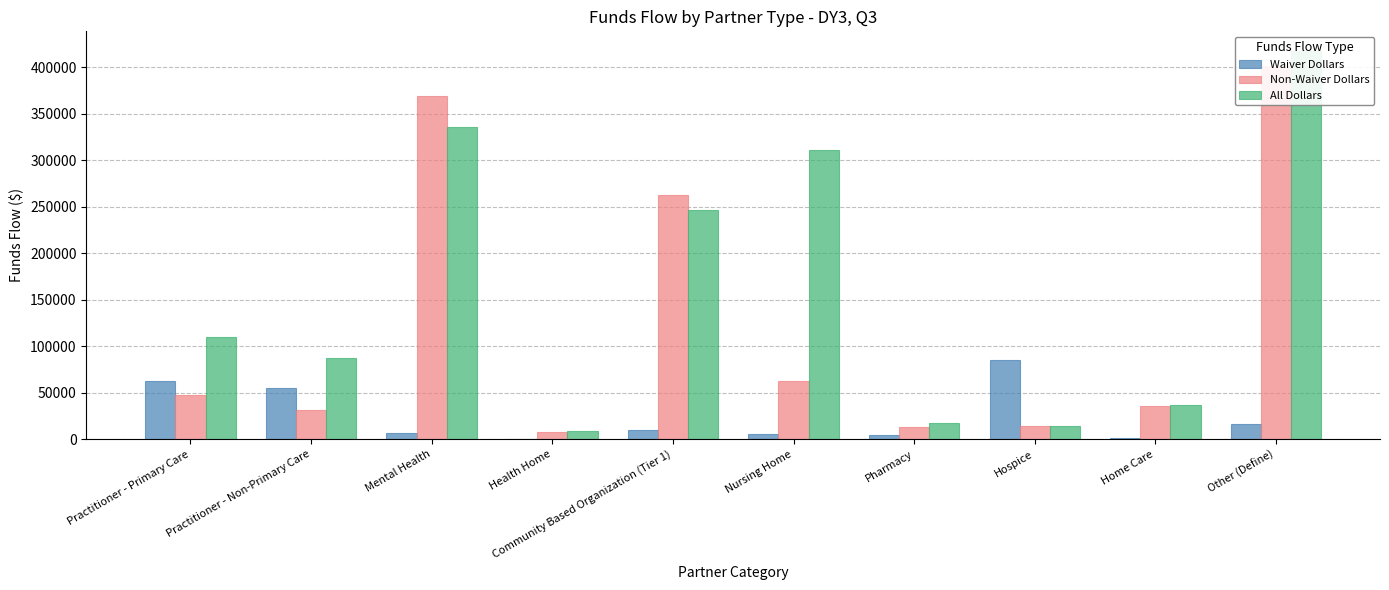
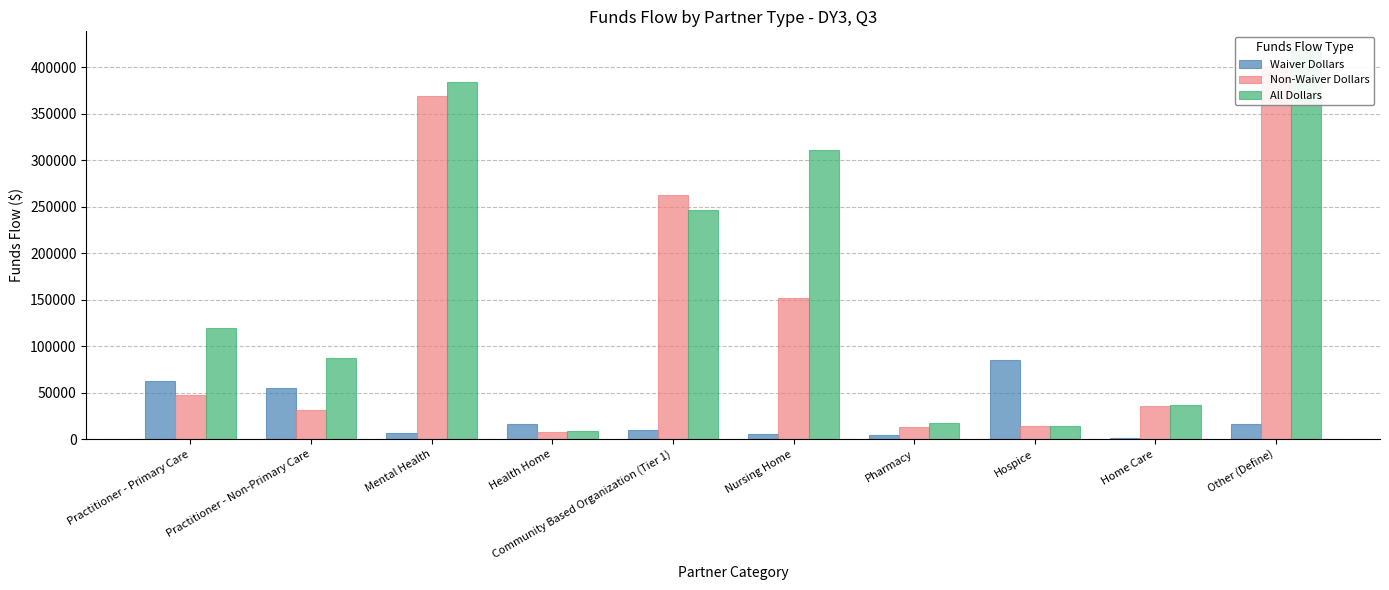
All Dollars, Practitioner - Primary Care: 110000 -> 120000
All Dollars, Mental Health: 340000 -> 380000
Waiver Dollars, Health Home: 0 -> 20000
Non-Waiver Dollars, Nursing Home: 60000 -> 150000
